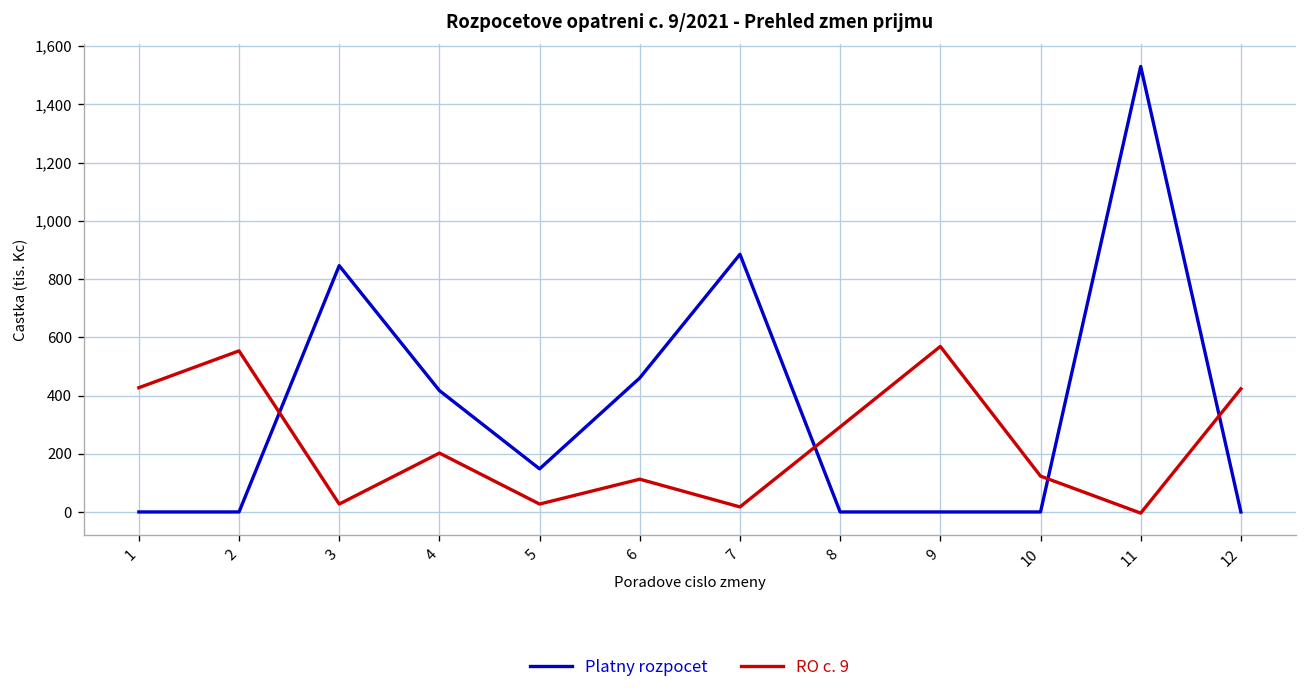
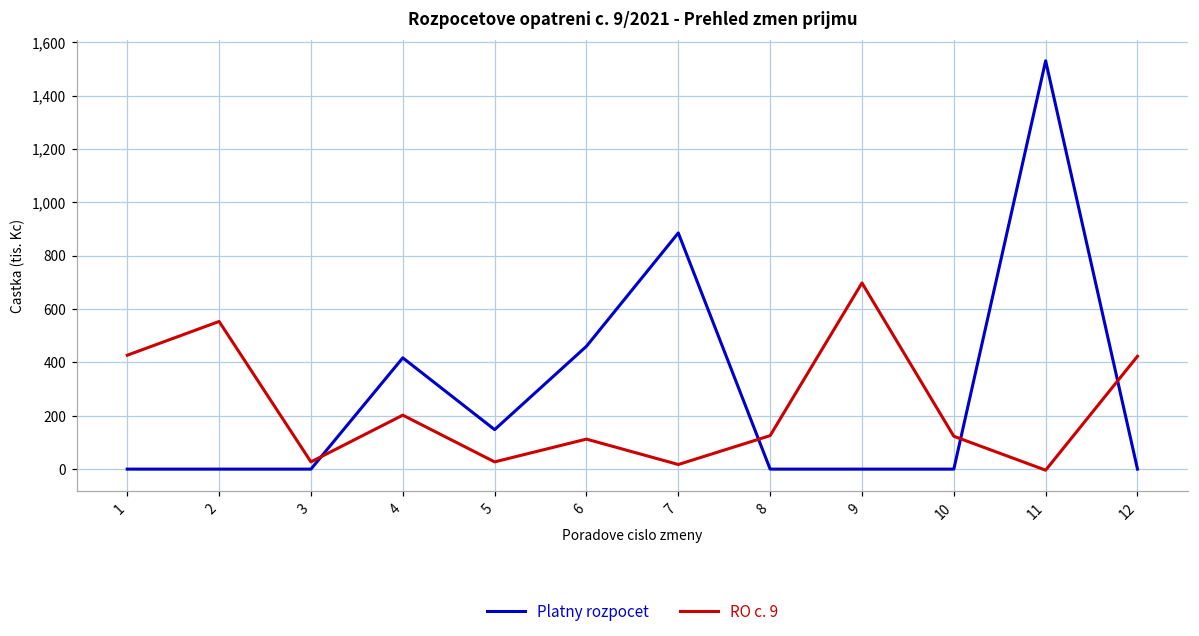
Platny rozpocet, 3: 850 -> 0
RO c. 9, 8: 290 -> 130
RO c. 9, 9: 570 -> 700
